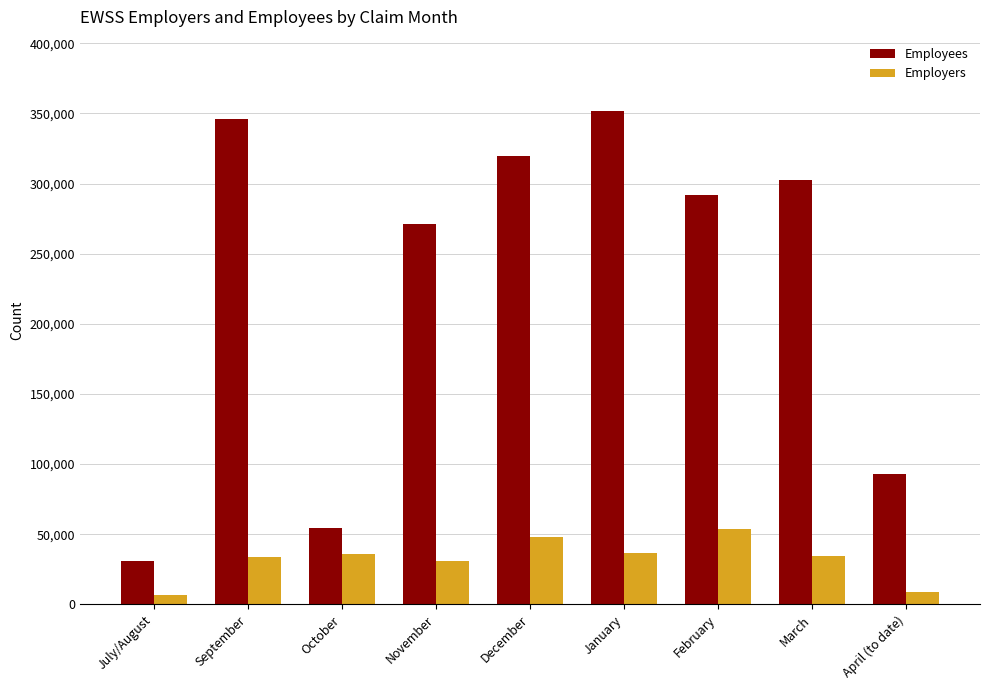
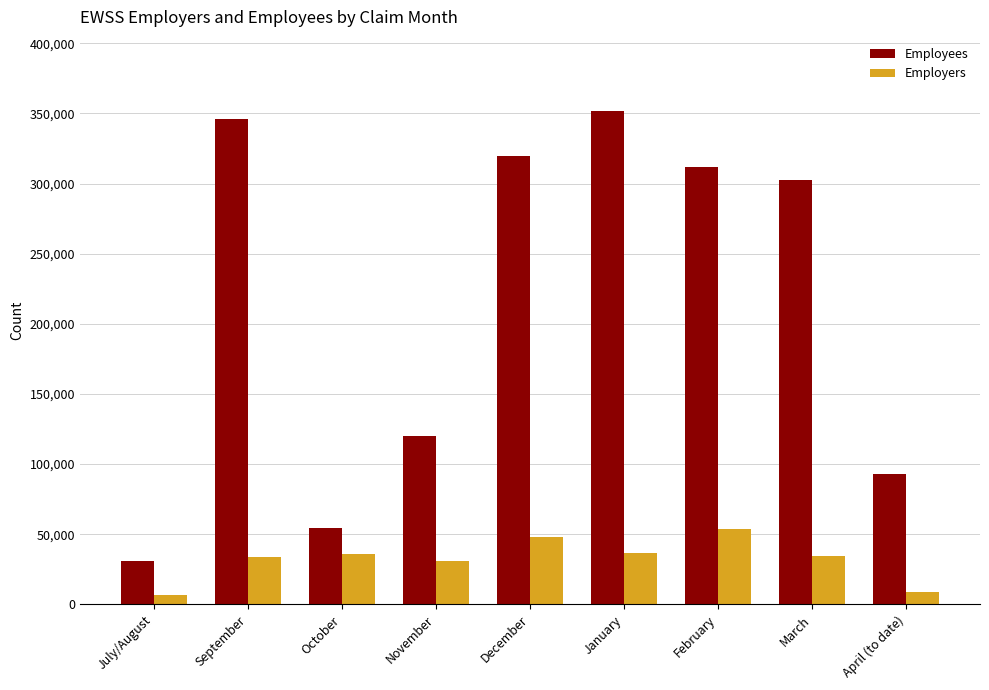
Employees, November: 271,000 -> 120,000
Employees, February: 292,000 -> 312,000
